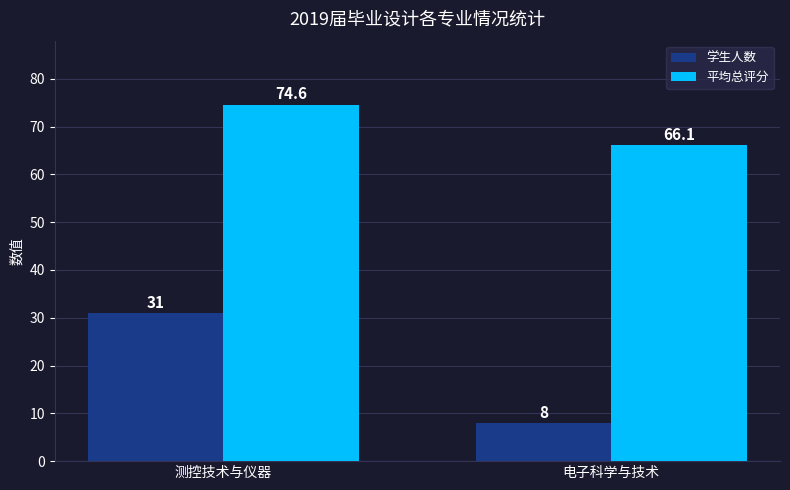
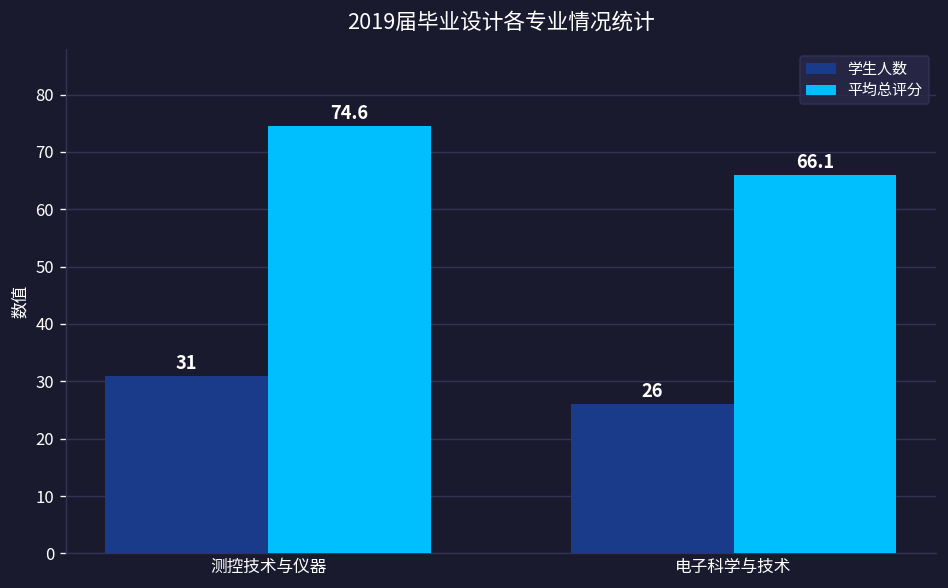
学生人数, 电子科学与技术: 8 -> 26
